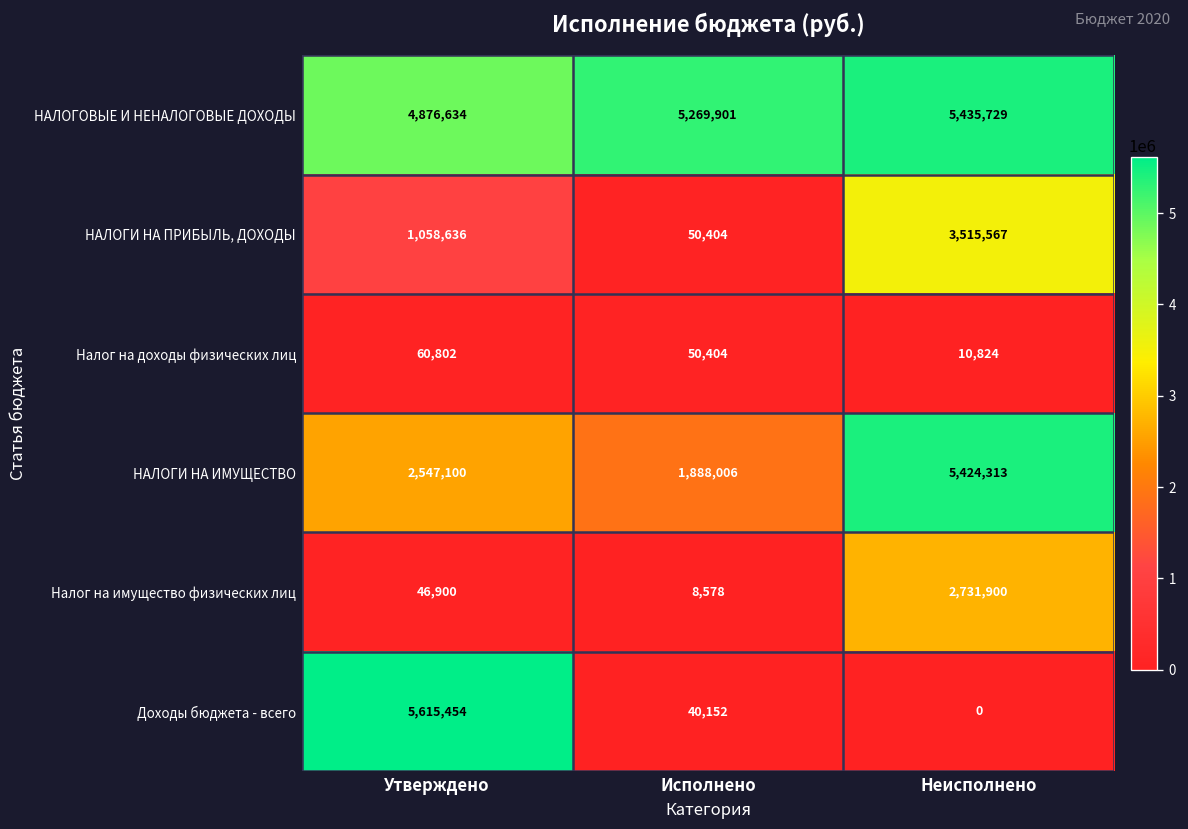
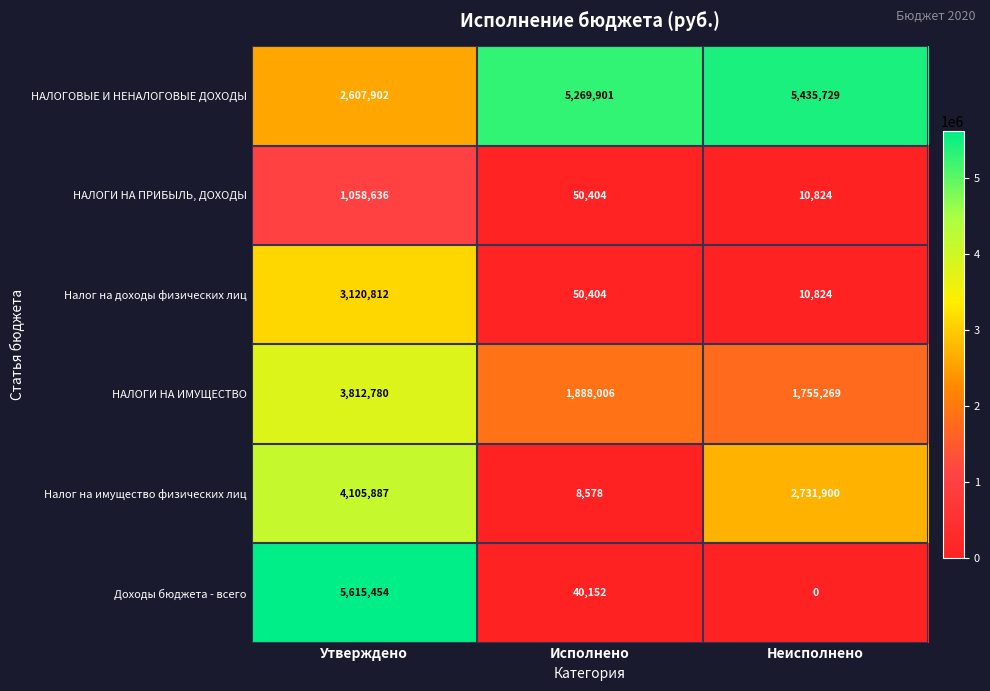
НАЛОГОВЫЕ И НЕНАЛОГОВЫЕ ДОХОДЫ, Утверждено: 4,876,634 -> 2,607,902
НАЛОГИ НА ПРИБЫЛЬ, ДОХОДЫ, Неисполнено: 3,515,567 -> 10,824
Налог на доходы физических лиц, Утверждено: 60,802 -> 3,120,812
НАЛОГИ НА ИМУЩЕСТВО, Утверждено: 2,547,100 -> 3,812,780
НАЛОГИ НА ИМУЩЕСТВО, Неисполнено: 5,424,313 -> 1,755,269
Налог на имущество физических лиц, Утверждено: 46,900 -> 4,105,887
